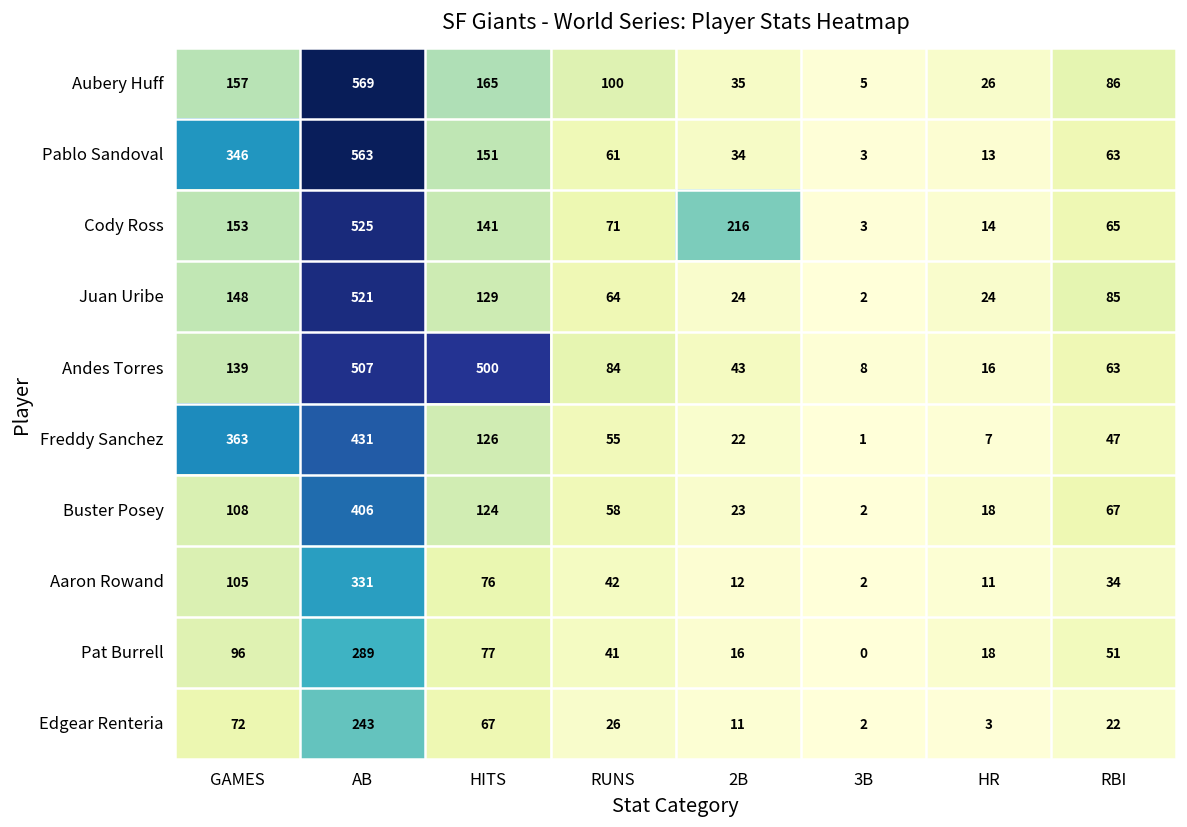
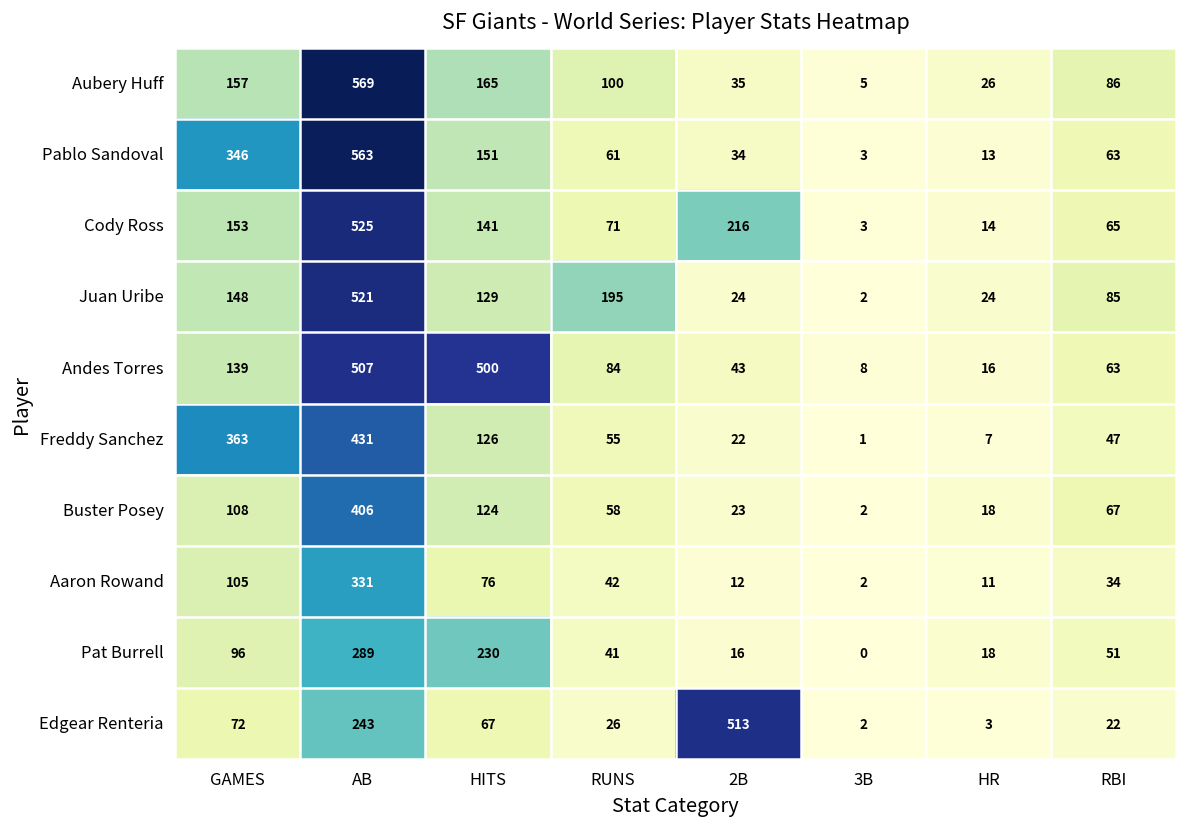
Juan Uribe, RUNS: 64 -> 195
Pat Burrell, HITS: 77 -> 230
Edgear Renteria, 2B: 11 -> 513
